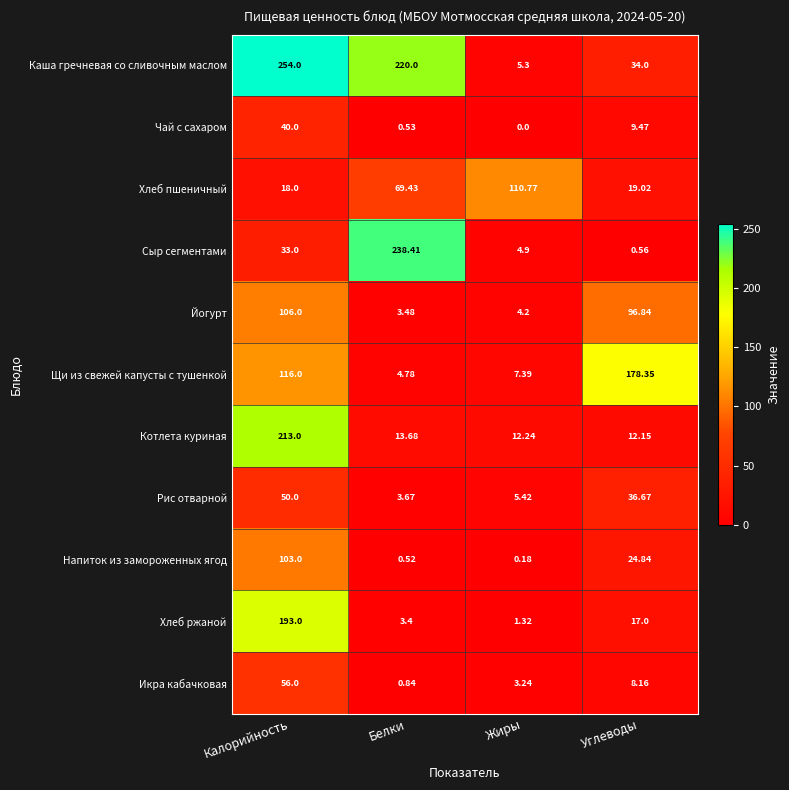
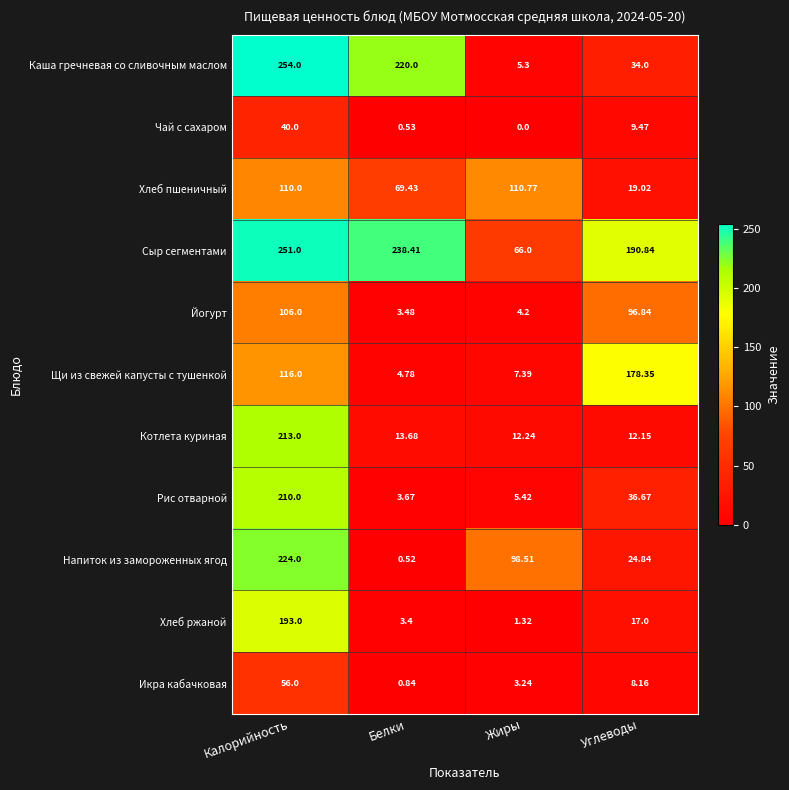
Хлеб пшеничный, Калорийность: 18.0 -> 110.0
Сыр сегментами, Калорийность: 33.0 -> 251.0
Сыр сегментами, Жиры: 4.9 -> 66.0
Сыр сегментами, Углеводы: 0.56 -> 190.84
Рис отварной, Калорийность: 50.0 -> 210.0
Напиток из замороженных ягод, Калорийность: 103.0 -> 224.0
Напиток из замороженных ягод, Жиры: 0.18 -> 98.51
